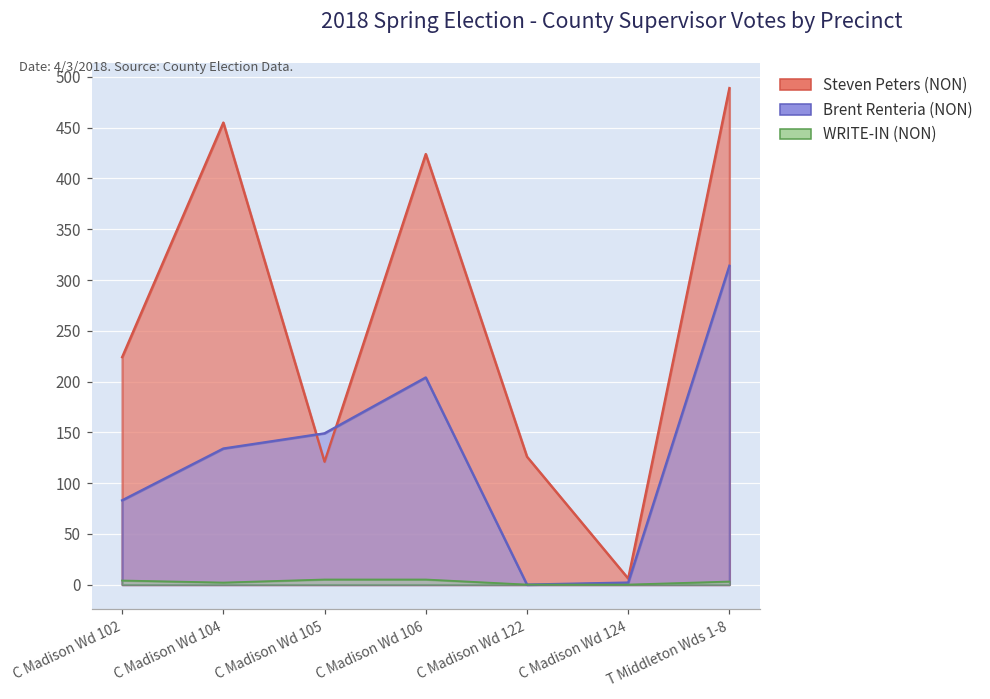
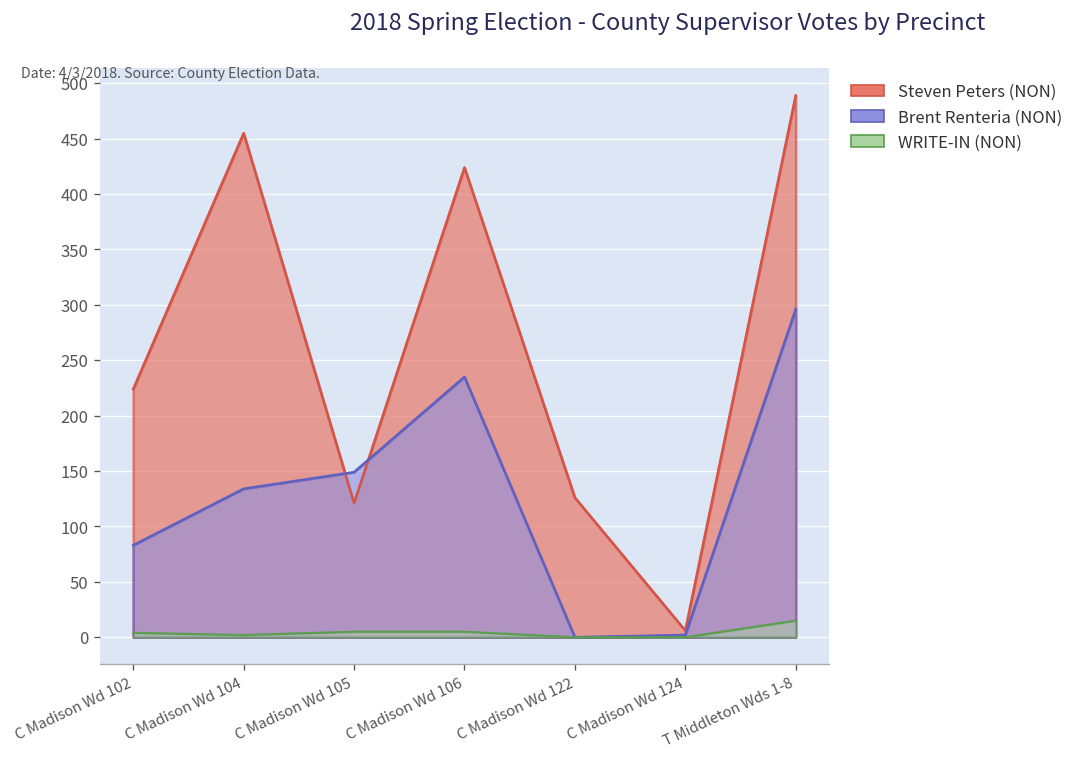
Brent Renteria (NON), C Madison Wd 106: 200 -> 240
Brent Renteria (NON), T Middleton Wds 1-8: 310 -> 300
WRITE-IN (NON), T Middleton Wds 1-8: 0 -> 20
